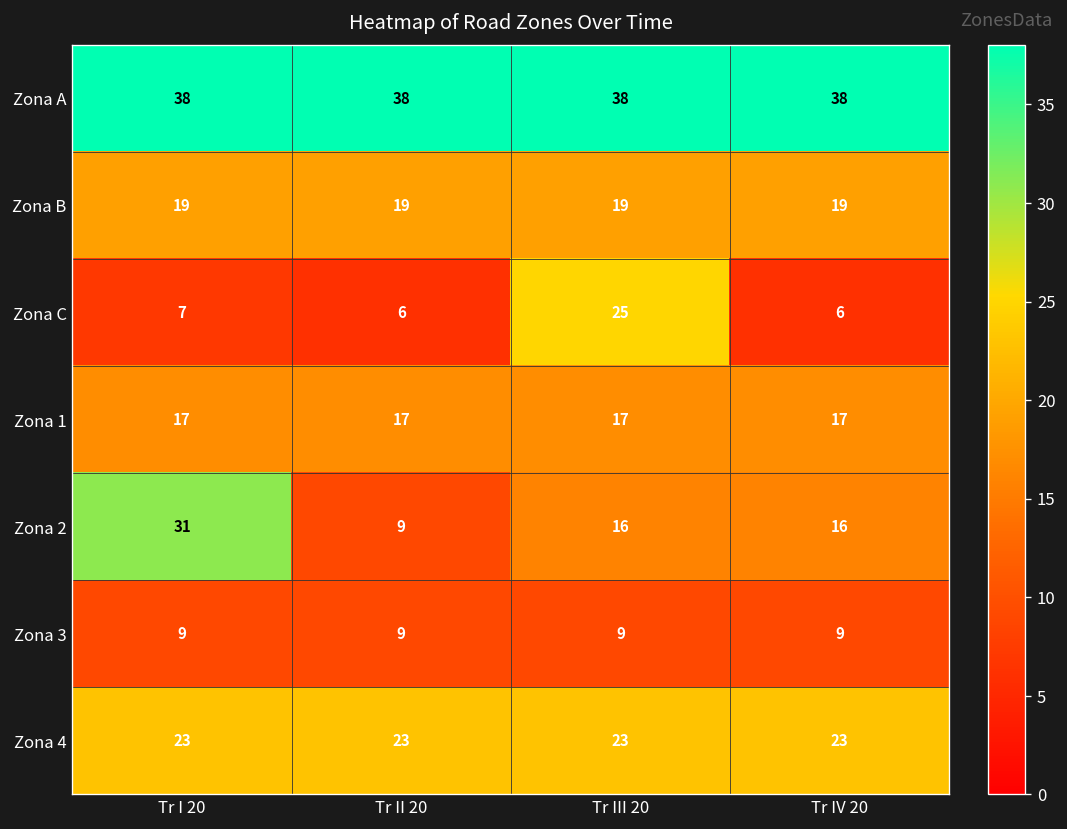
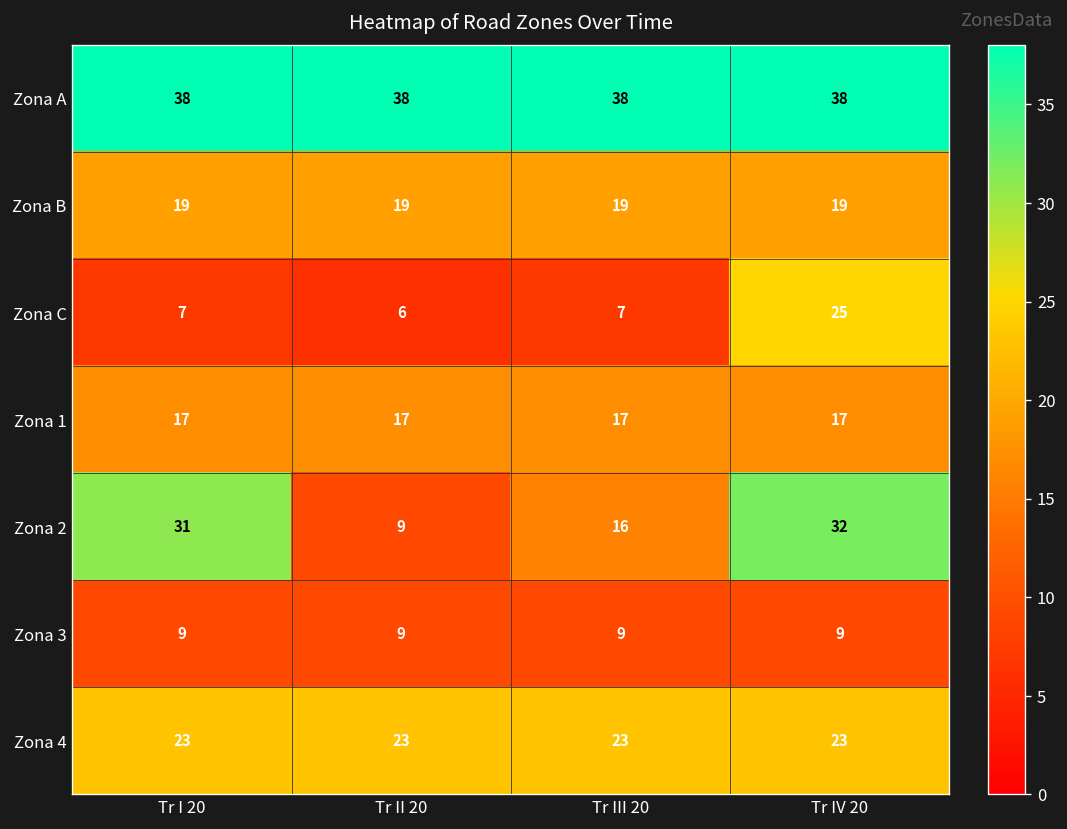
Zona C, Tr III 20: 25 -> 7
Zona C, Tr IV 20: 6 -> 25
Zona 2, Tr IV 20: 16 -> 32
